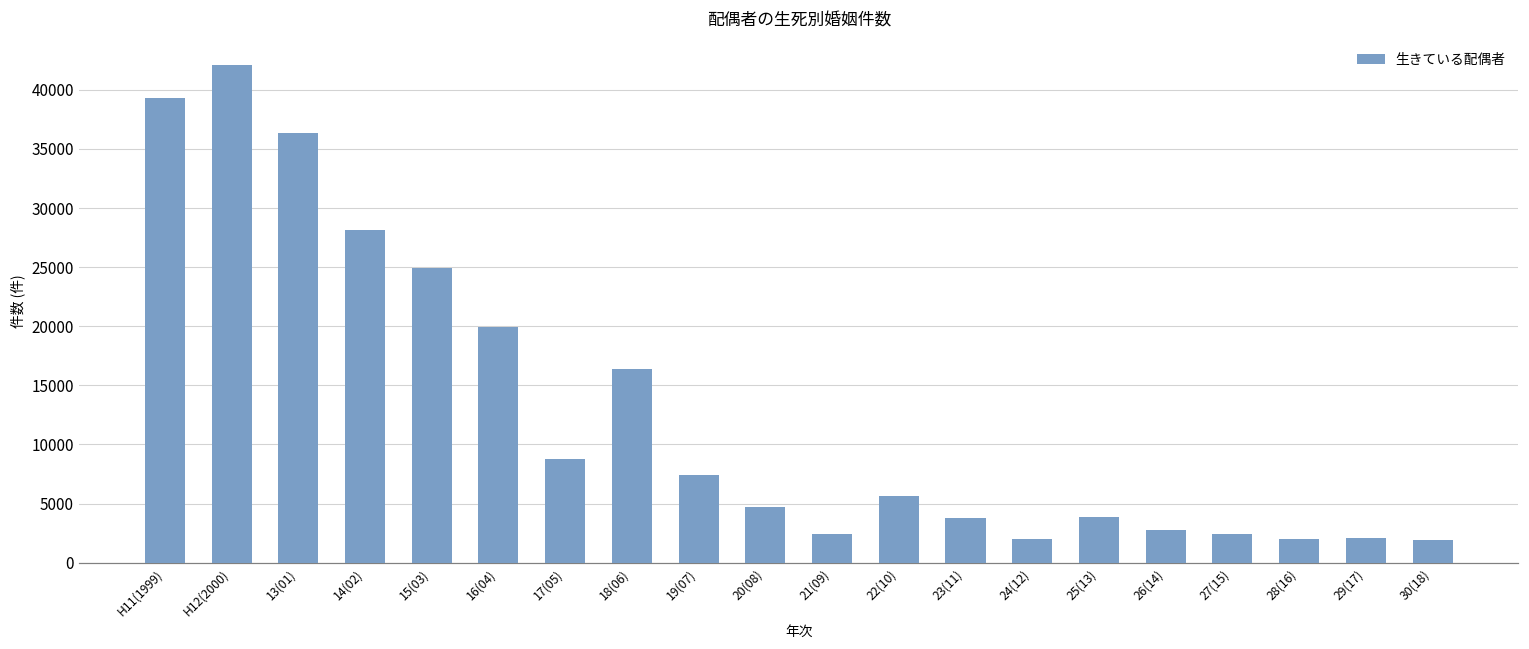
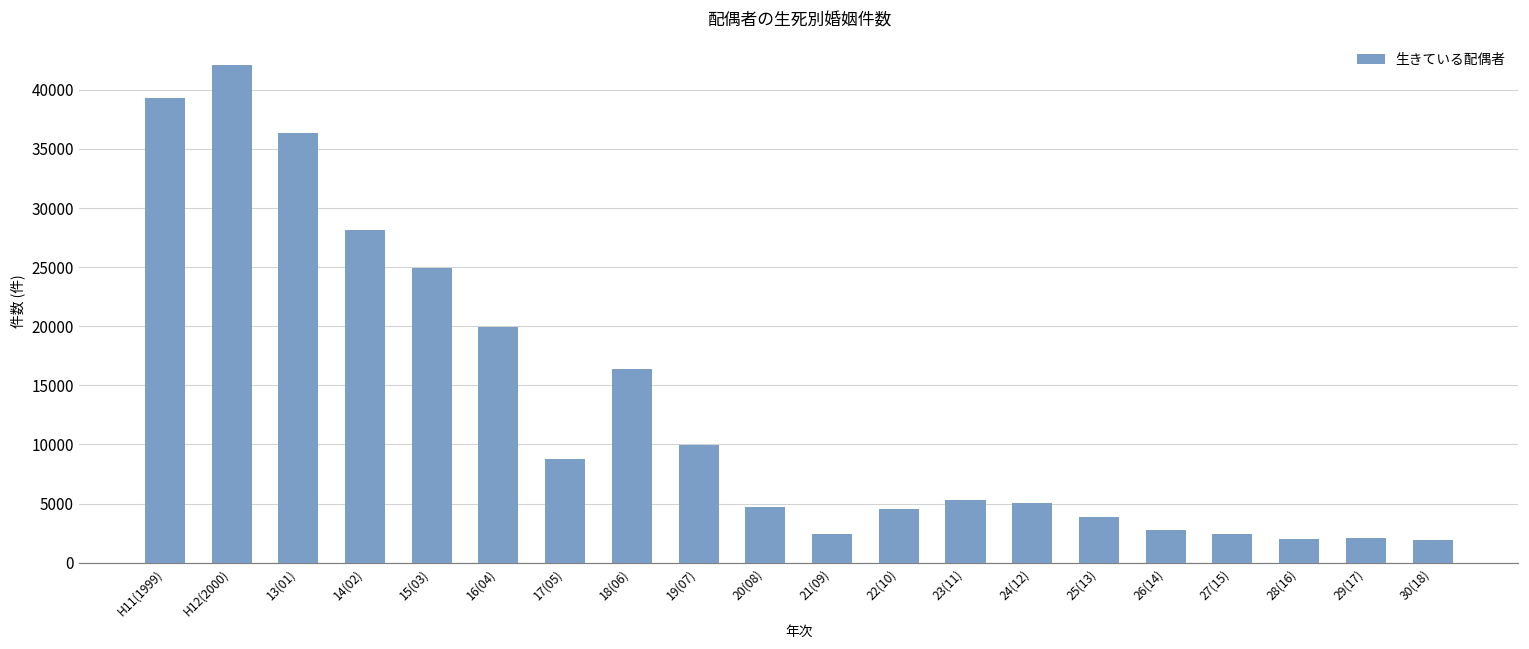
19(07): 7400 -> 10000
22(10): 5600 -> 4500
23(11): 3800 -> 5300
24(12): 2000 -> 5000
